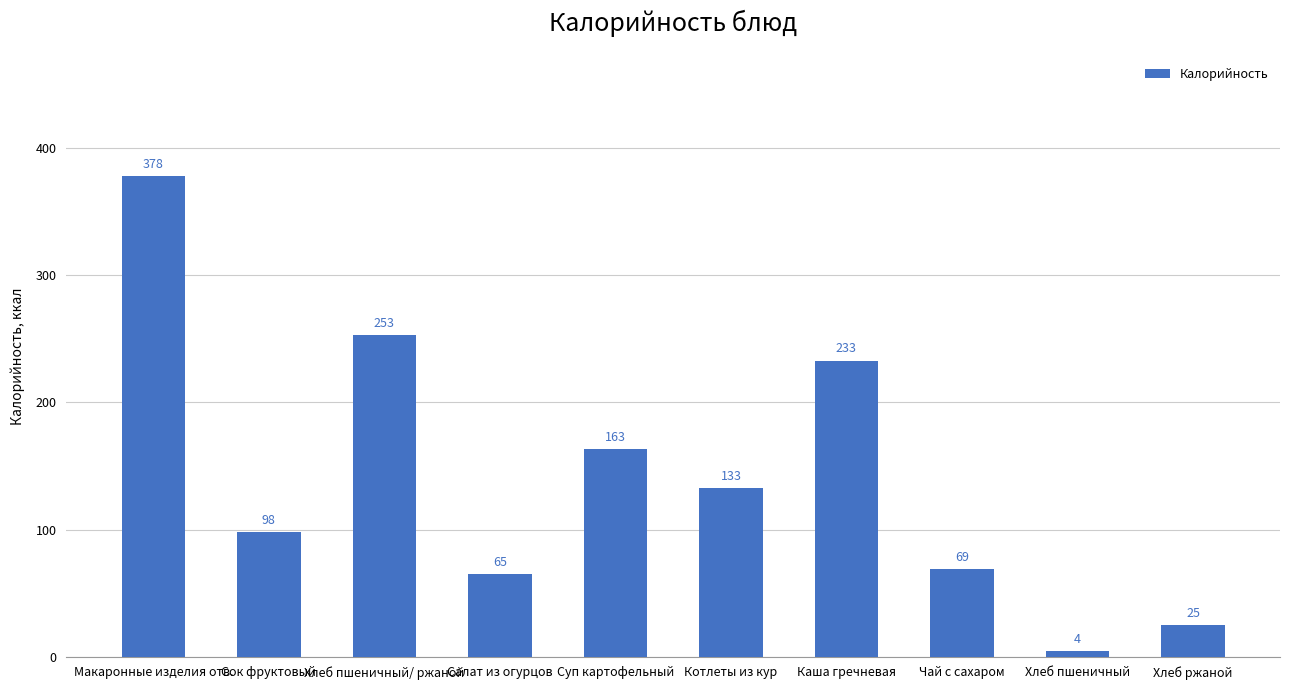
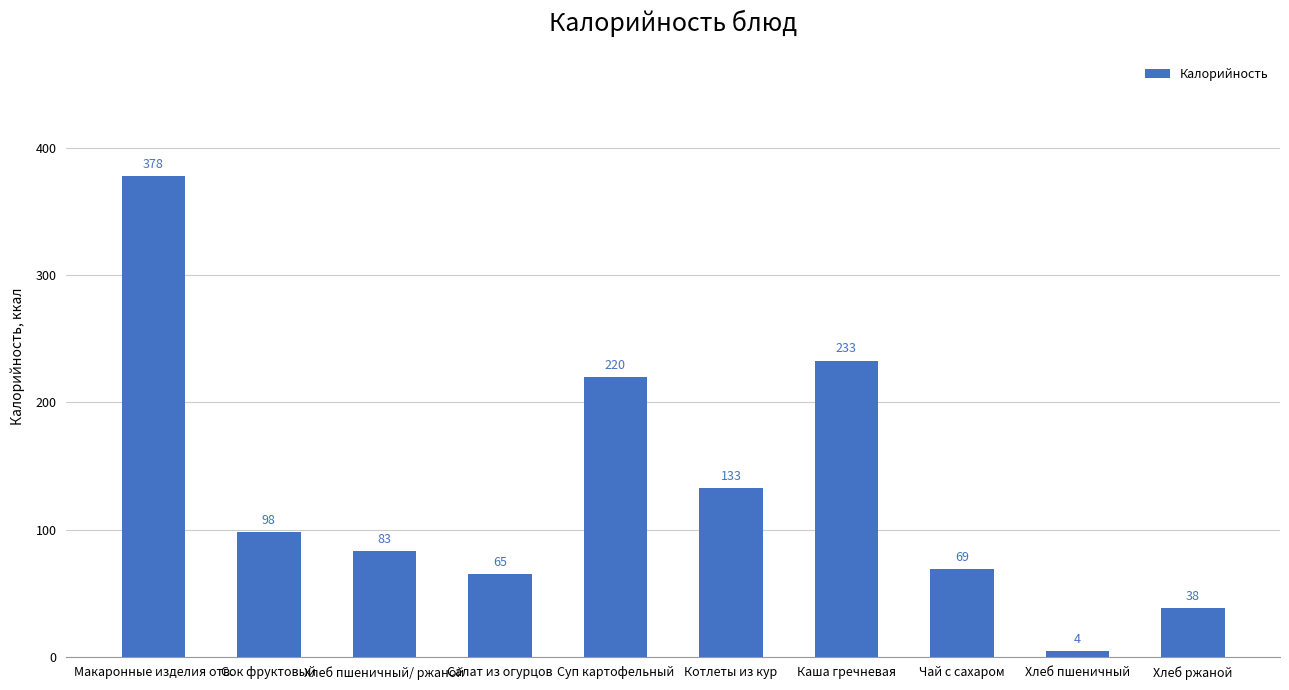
Хлеб пшеничный/ ржаной: 253 -> 83
Суп картофельный: 163 -> 220
Хлеб ржаной: 25 -> 38
